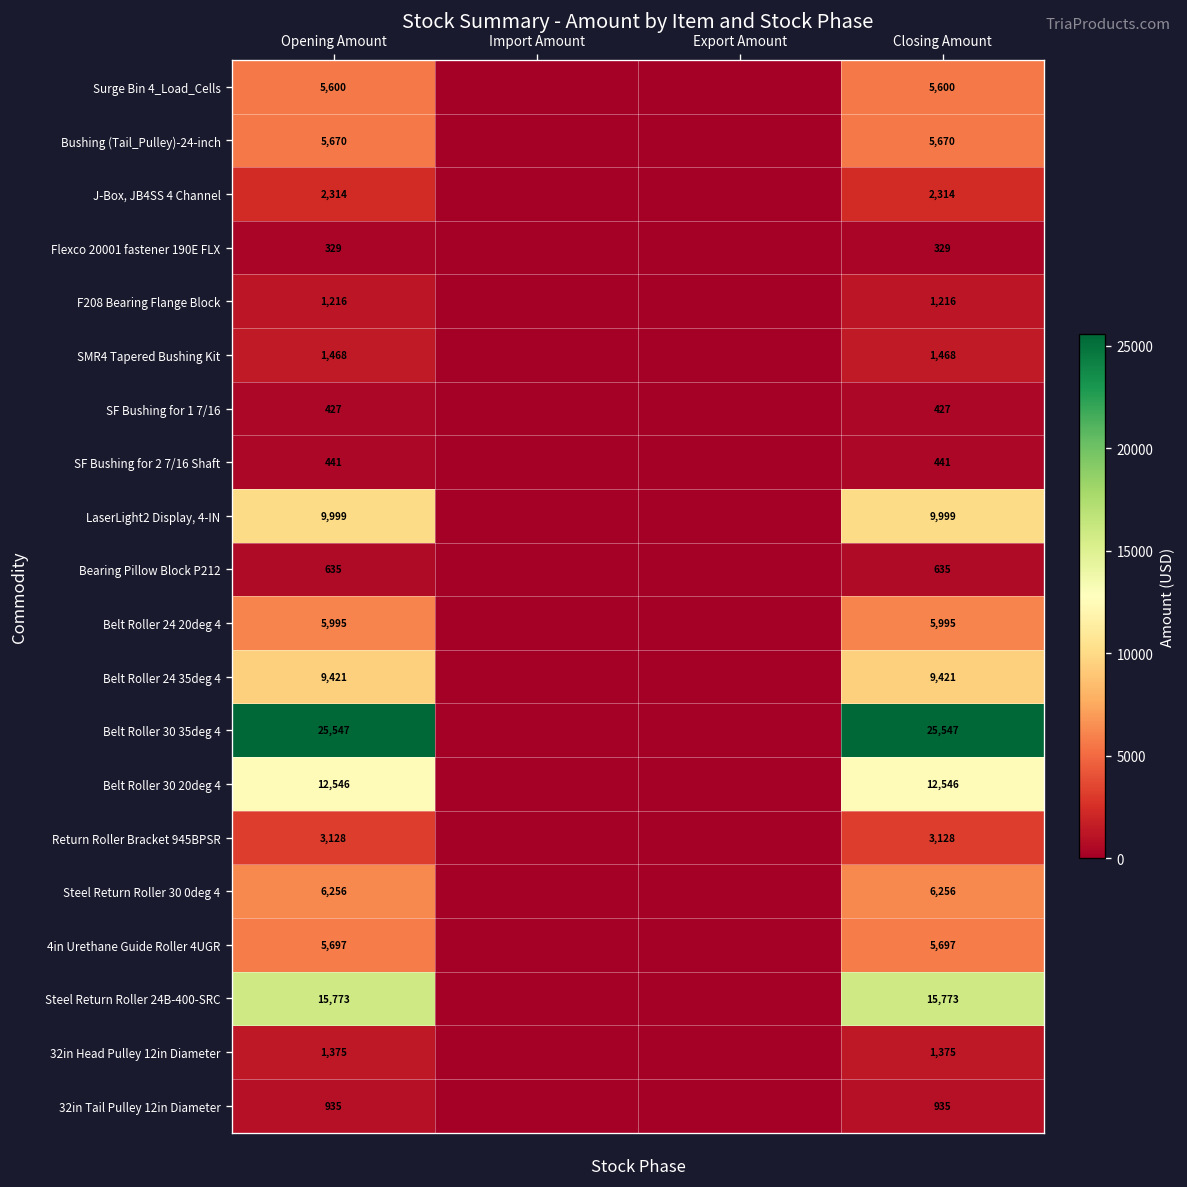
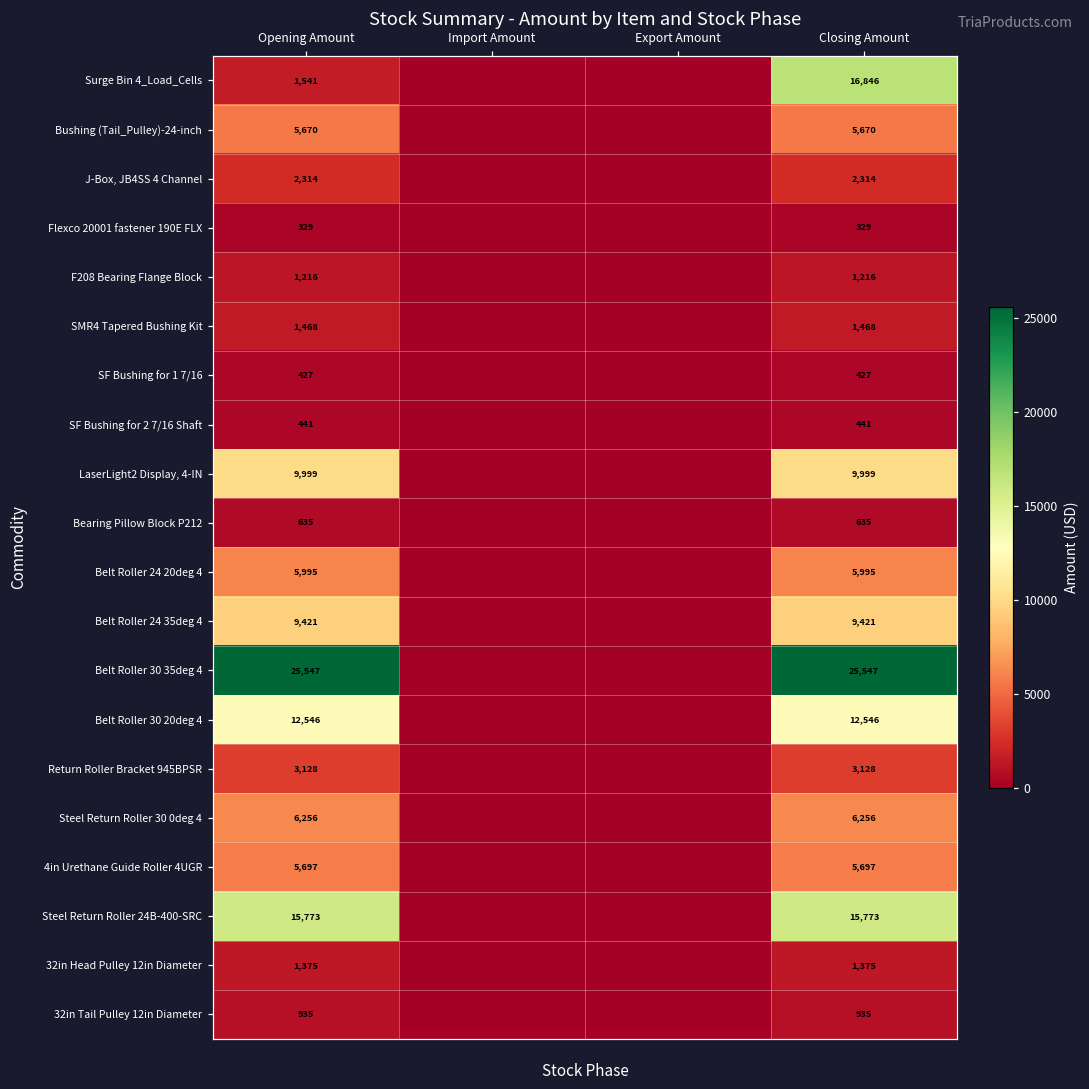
Surge Bin 4_Load_Cells, Opening Amount: 5,600 -> 1,541
Surge Bin 4_Load_Cells, Closing Amount: 5,600 -> 16,846
